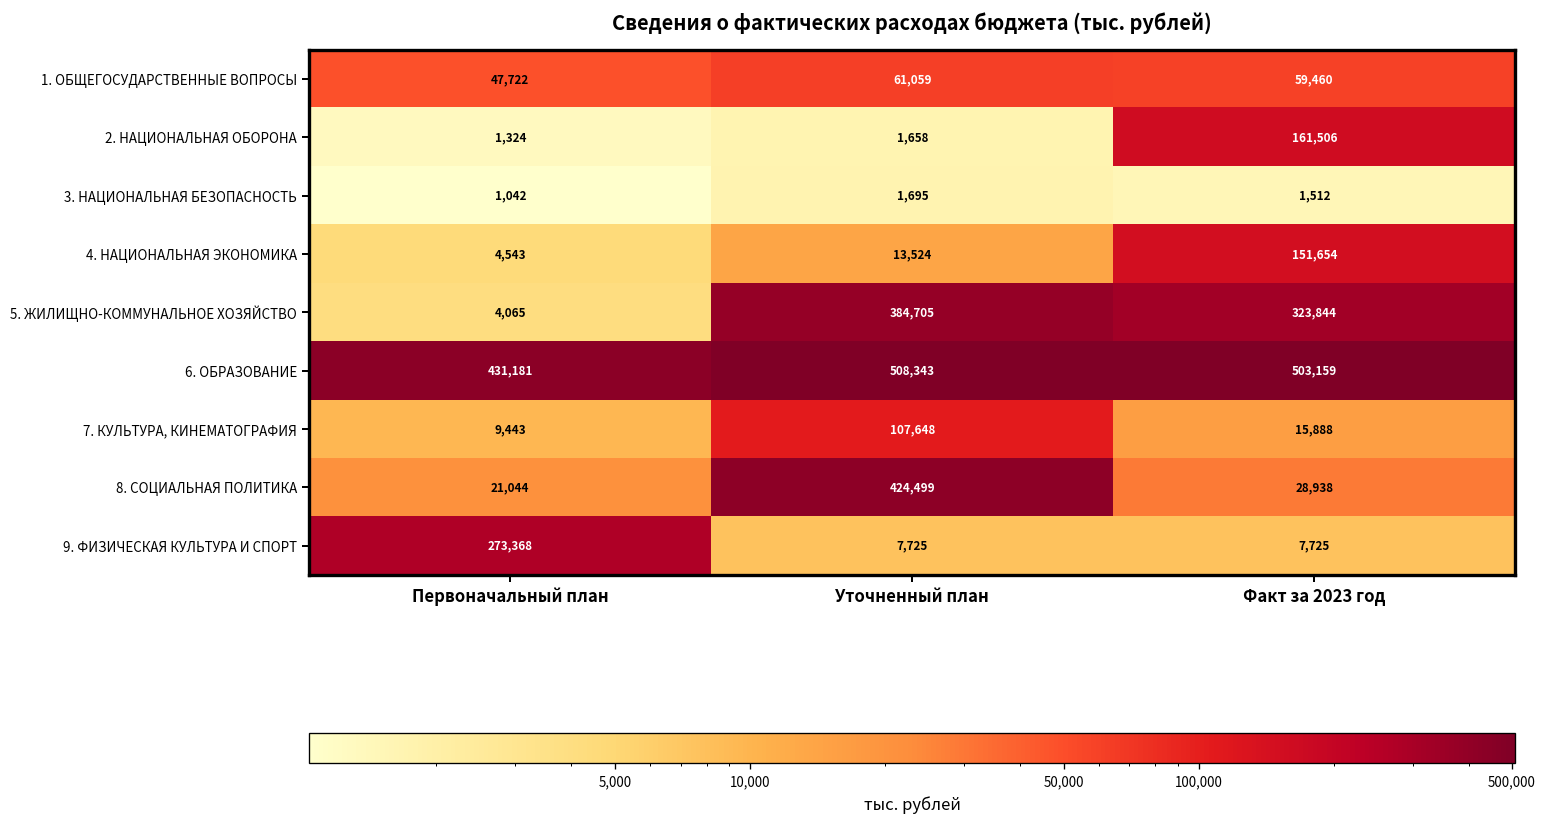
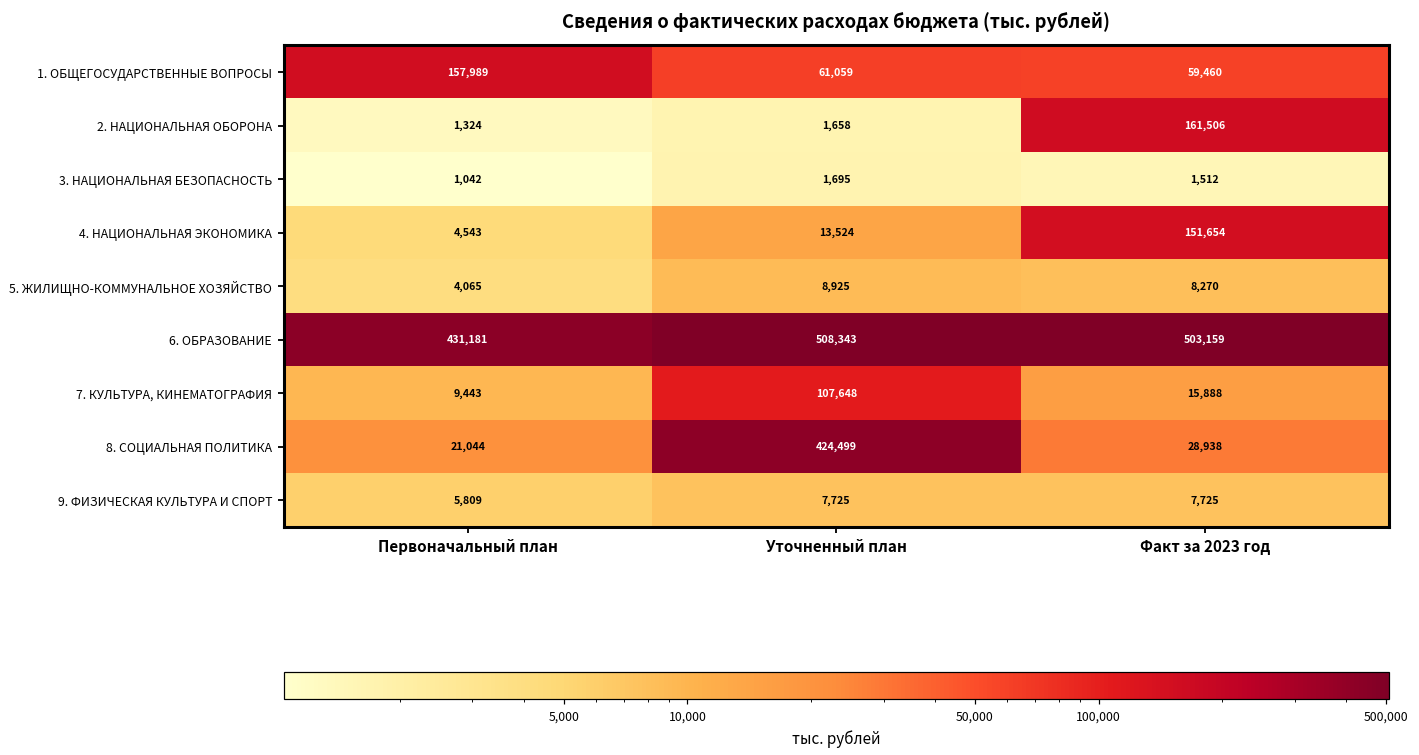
1. ОБЩЕГОСУДАРСТВЕННЫЕ ВОПРОСЫ, Первоначальный план: 47,722 -> 157,989
5. ЖИЛИЩНО-КОММУНАЛЬНОЕ ХОЗЯЙСТВО, Уточненный план: 384,705 -> 8,925
5. ЖИЛИЩНО-КОММУНАЛЬНОЕ ХОЗЯЙСТВО, Факт за 2023 год: 323,844 -> 8,270
9. ФИЗИЧЕСКАЯ КУЛЬТУРА И СПОРТ, Первоначальный план: 273,368 -> 5,809
